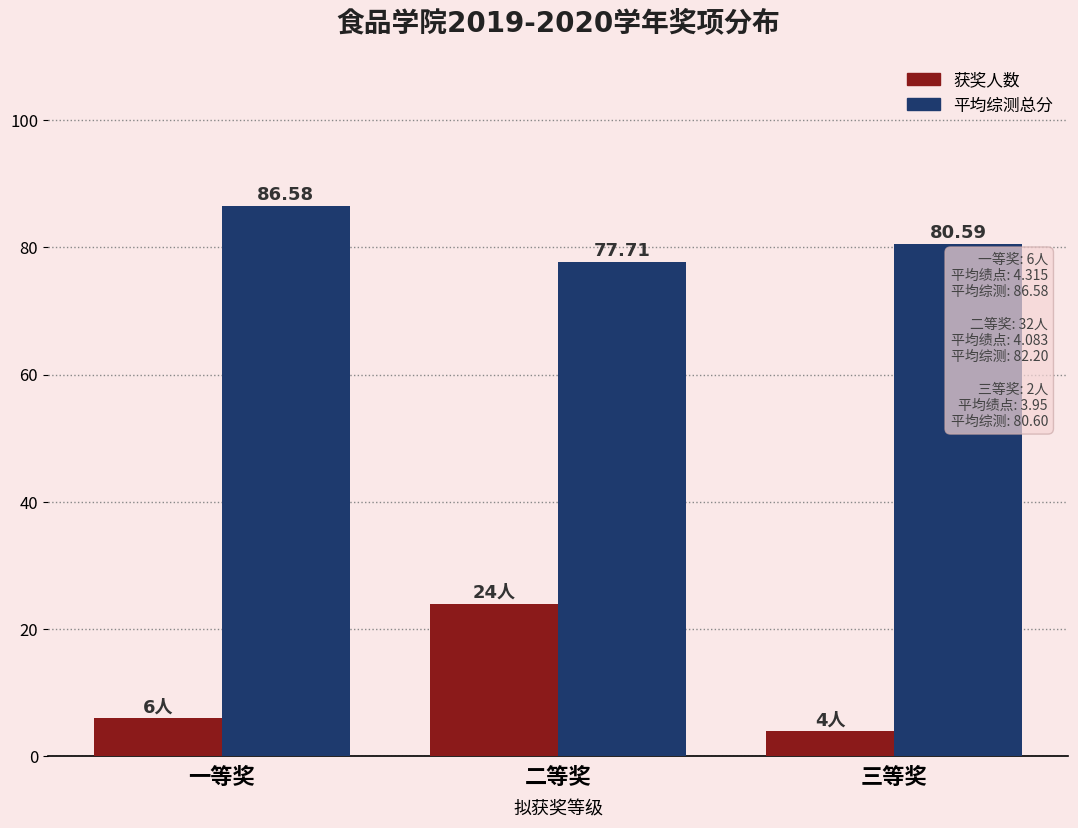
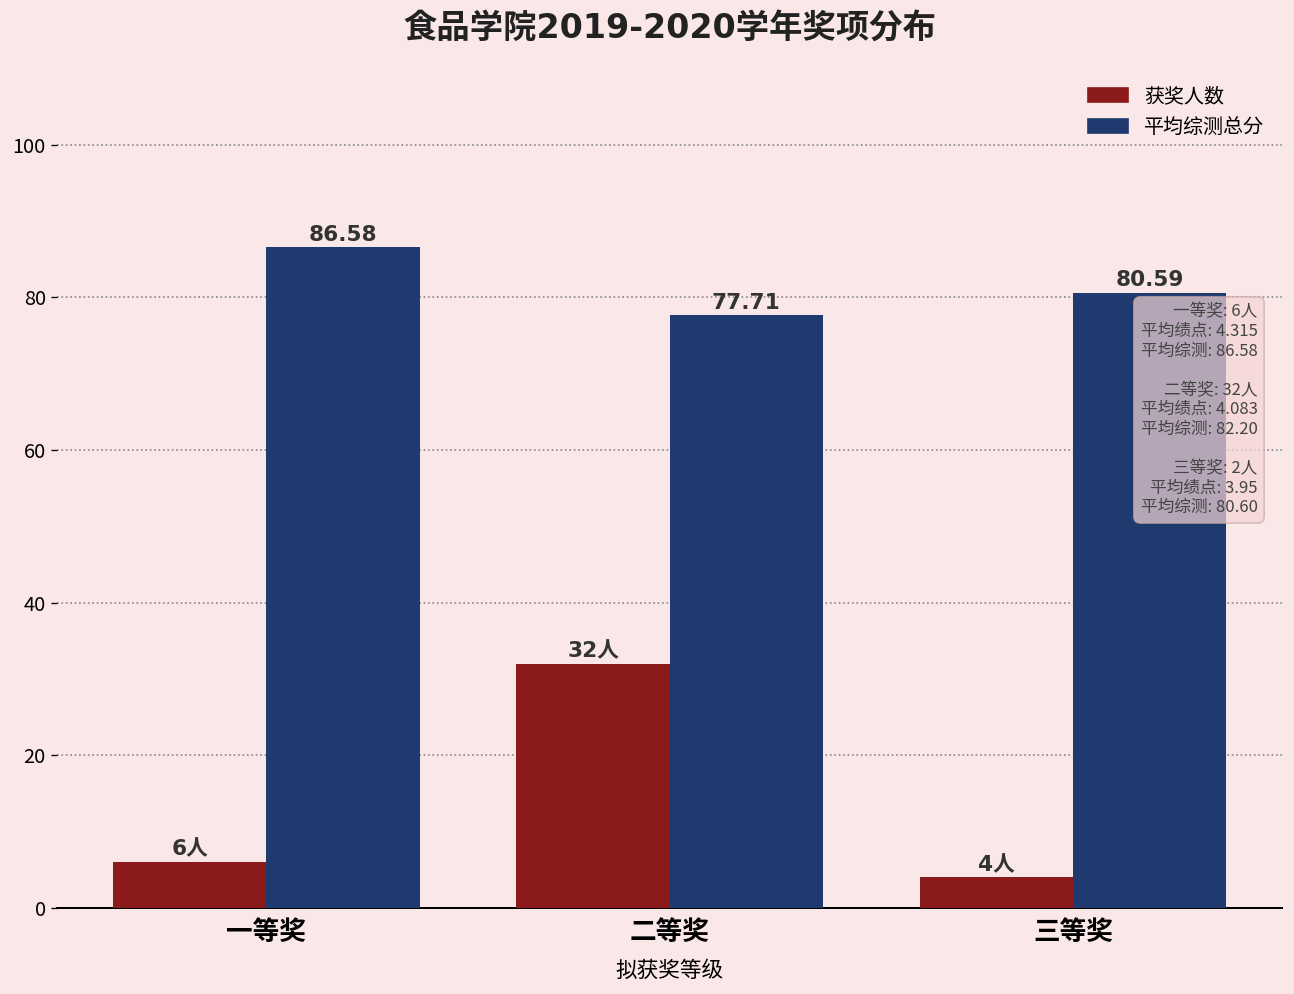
获奖人数, 二等奖: 24人 -> 32人
